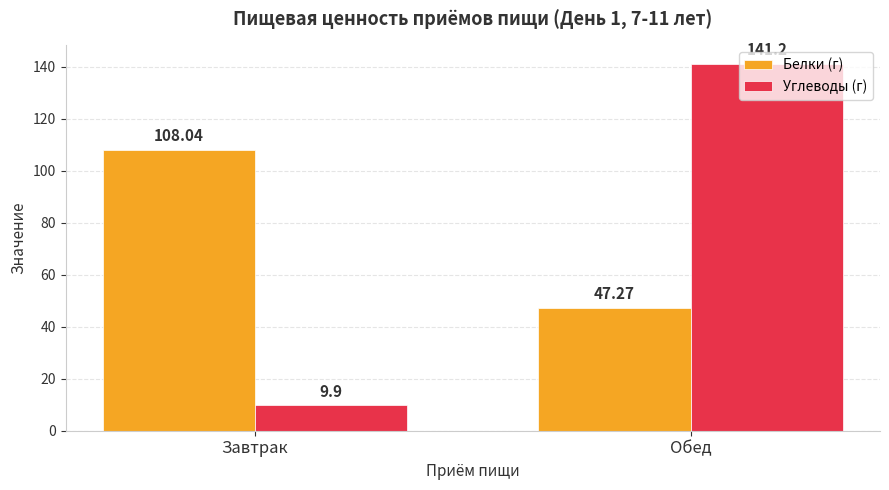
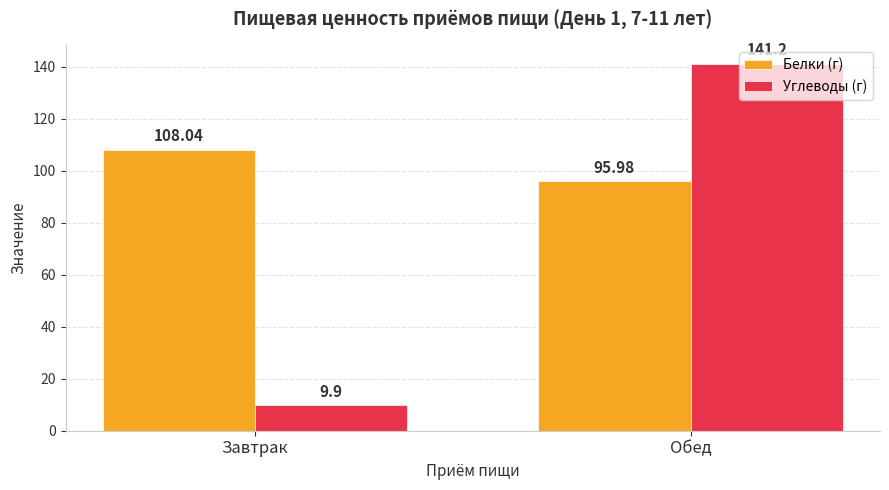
Белки (г), Обед: 47.27 -> 95.98
